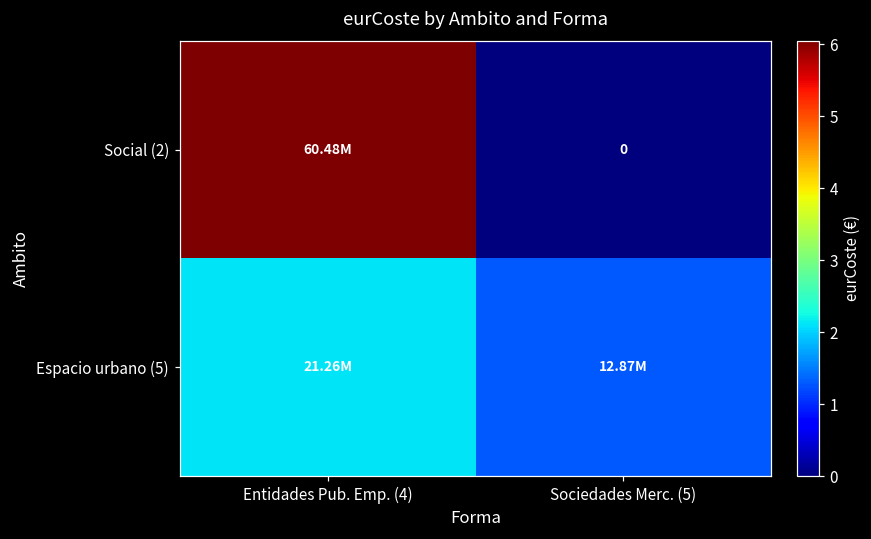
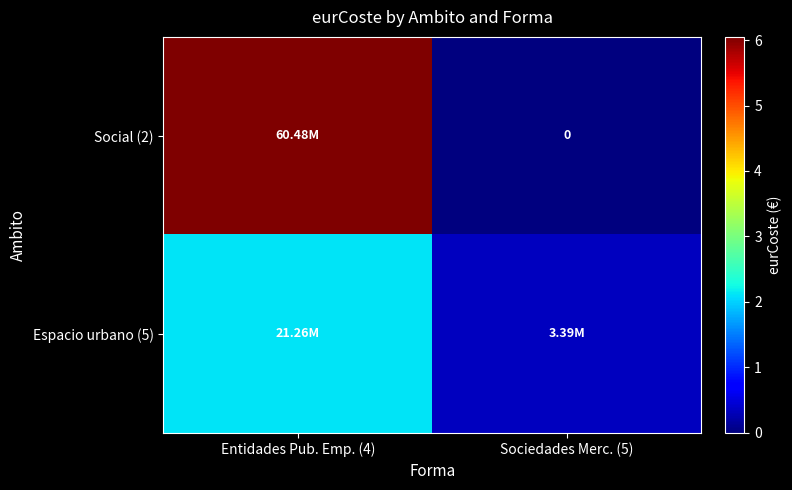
Espacio urbano (5), Sociedades Merc. (5): 12.87M -> 3.39M
